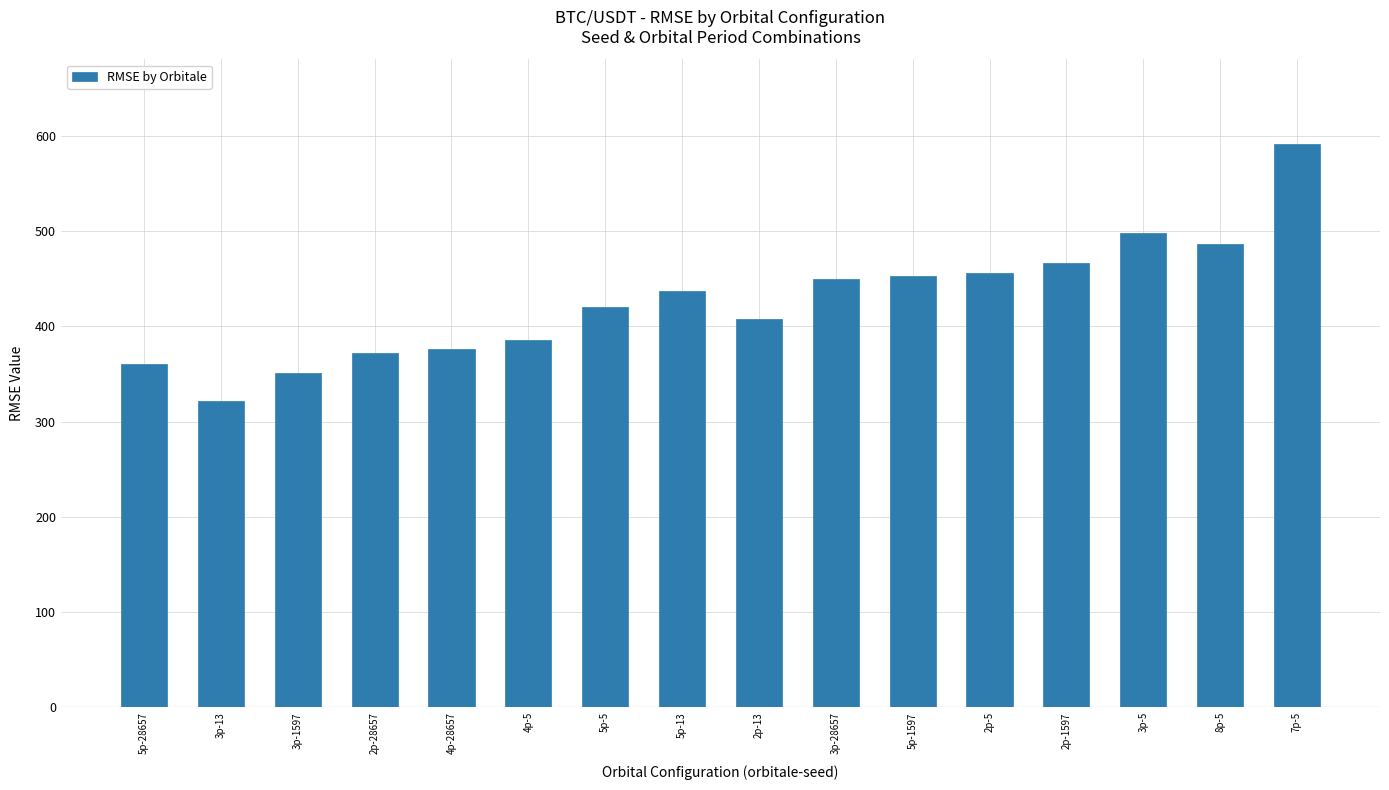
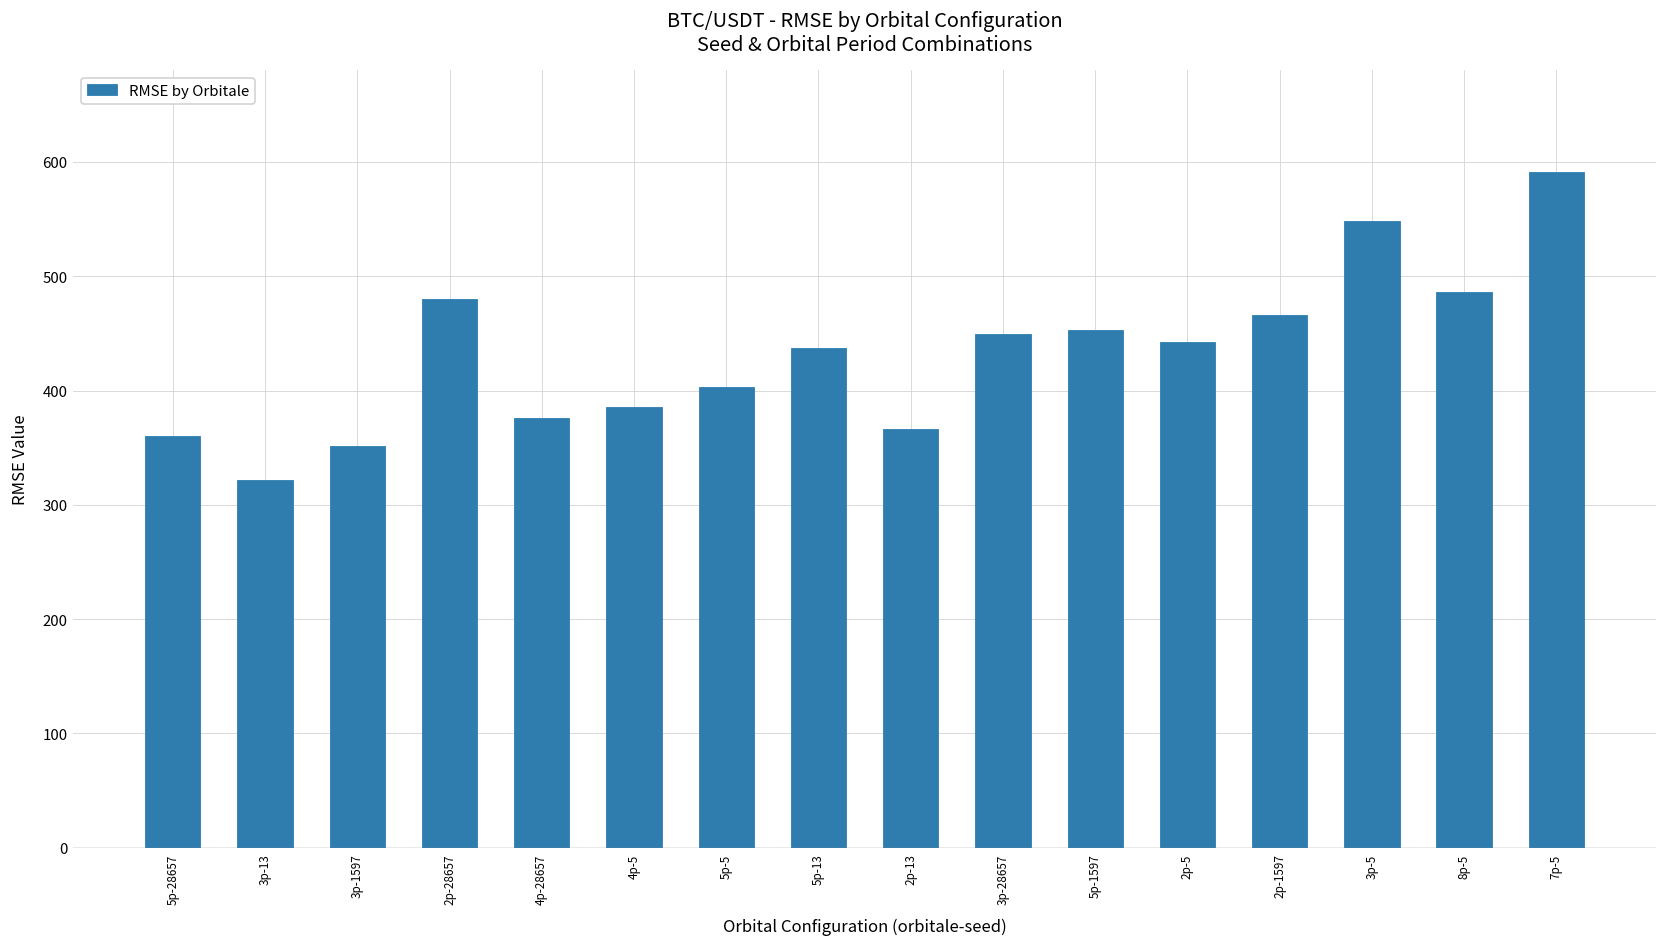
2p-28657: 370 -> 480
5p-5: 420 -> 400
2p-13: 410 -> 370
2p-5: 460 -> 440
3p-5: 500 -> 550
